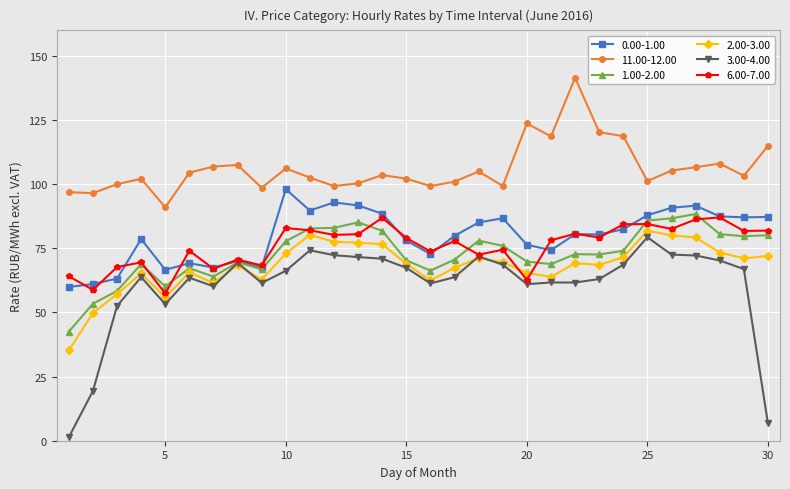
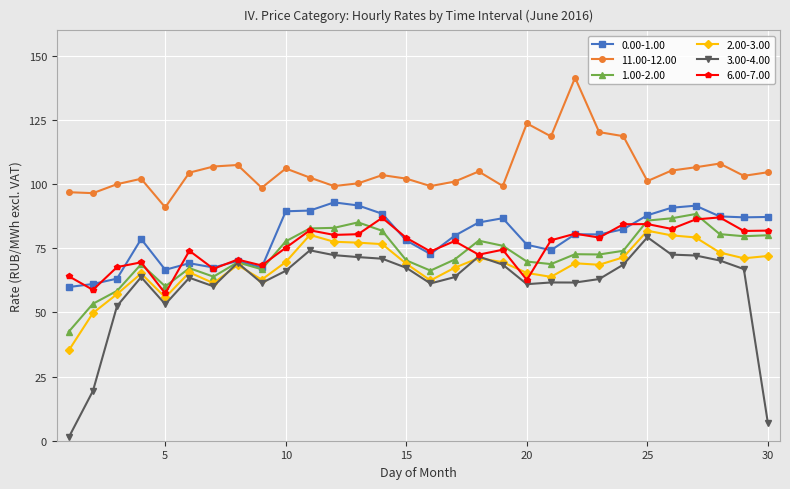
0.00-1.00, 10: 98 -> 89
2.00-3.00, 10: 73 -> 70
6.00-7.00, 10: 83 -> 75
11.00-12.00, 30: 115 -> 105
